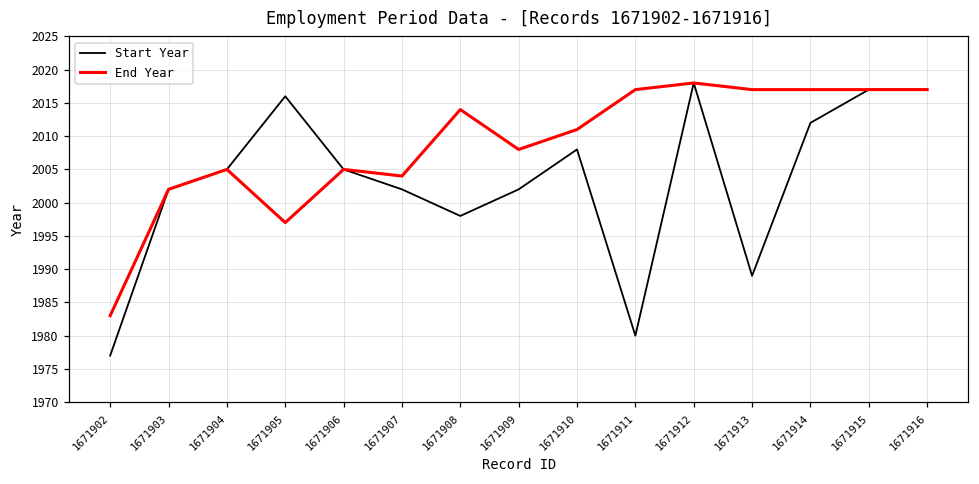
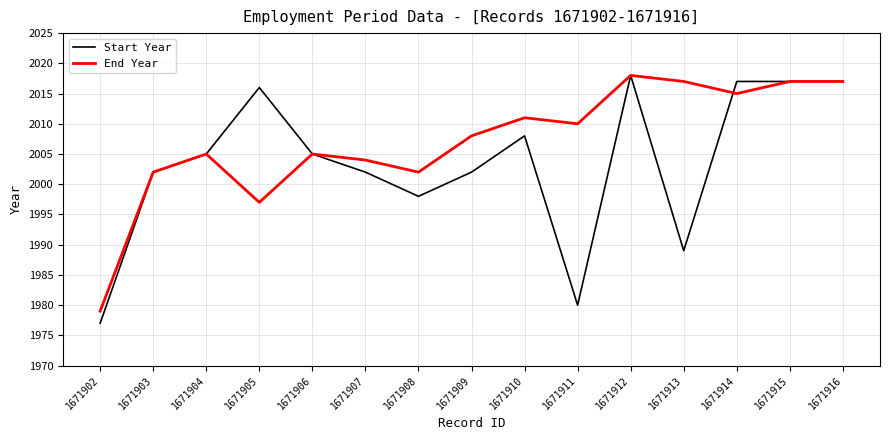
End Year, 1671902: 1983 -> 1979
End Year, 1671908: 2014 -> 2002
End Year, 1671911: 2017 -> 2010
Start Year, 1671914: 2012 -> 2017
End Year, 1671914: 2017 -> 2015
